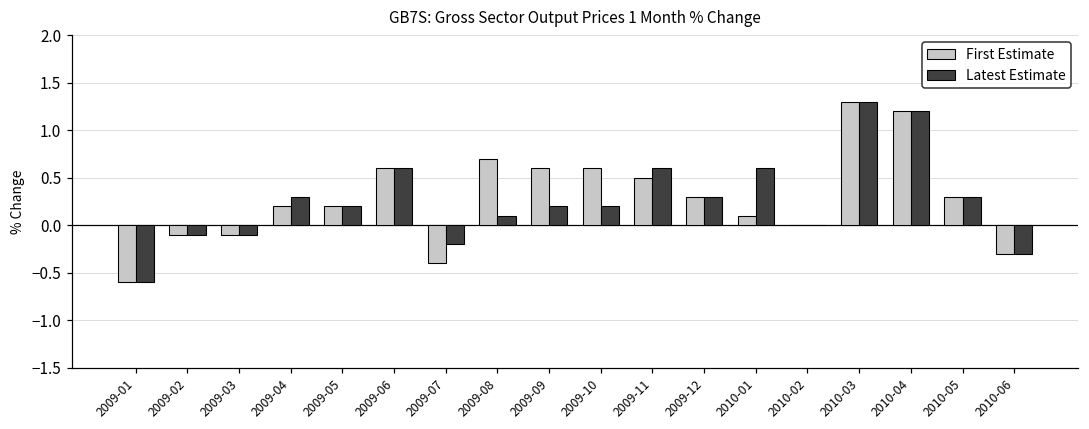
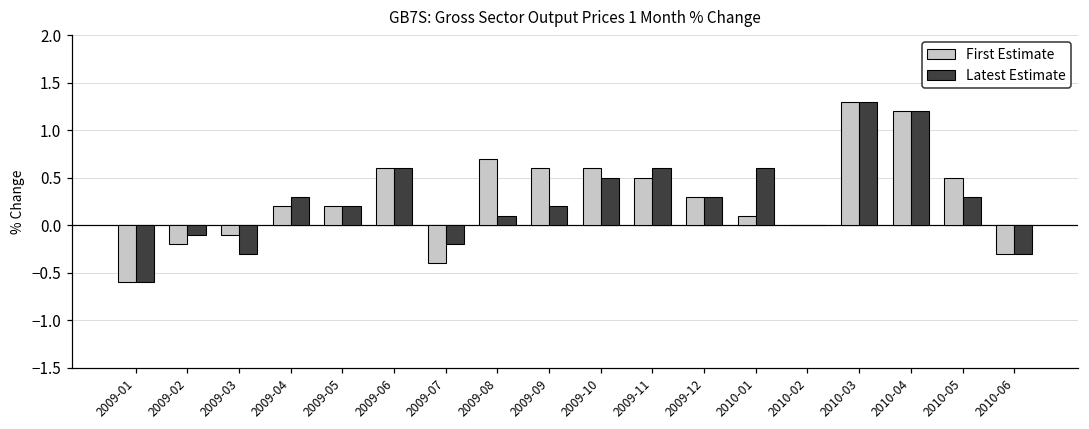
First Estimate, 2009-02: -0.1 -> -0.2
Latest Estimate, 2009-03: -0.1 -> -0.3
Latest Estimate, 2009-10: 0.2 -> 0.5
First Estimate, 2010-05: 0.3 -> 0.5
